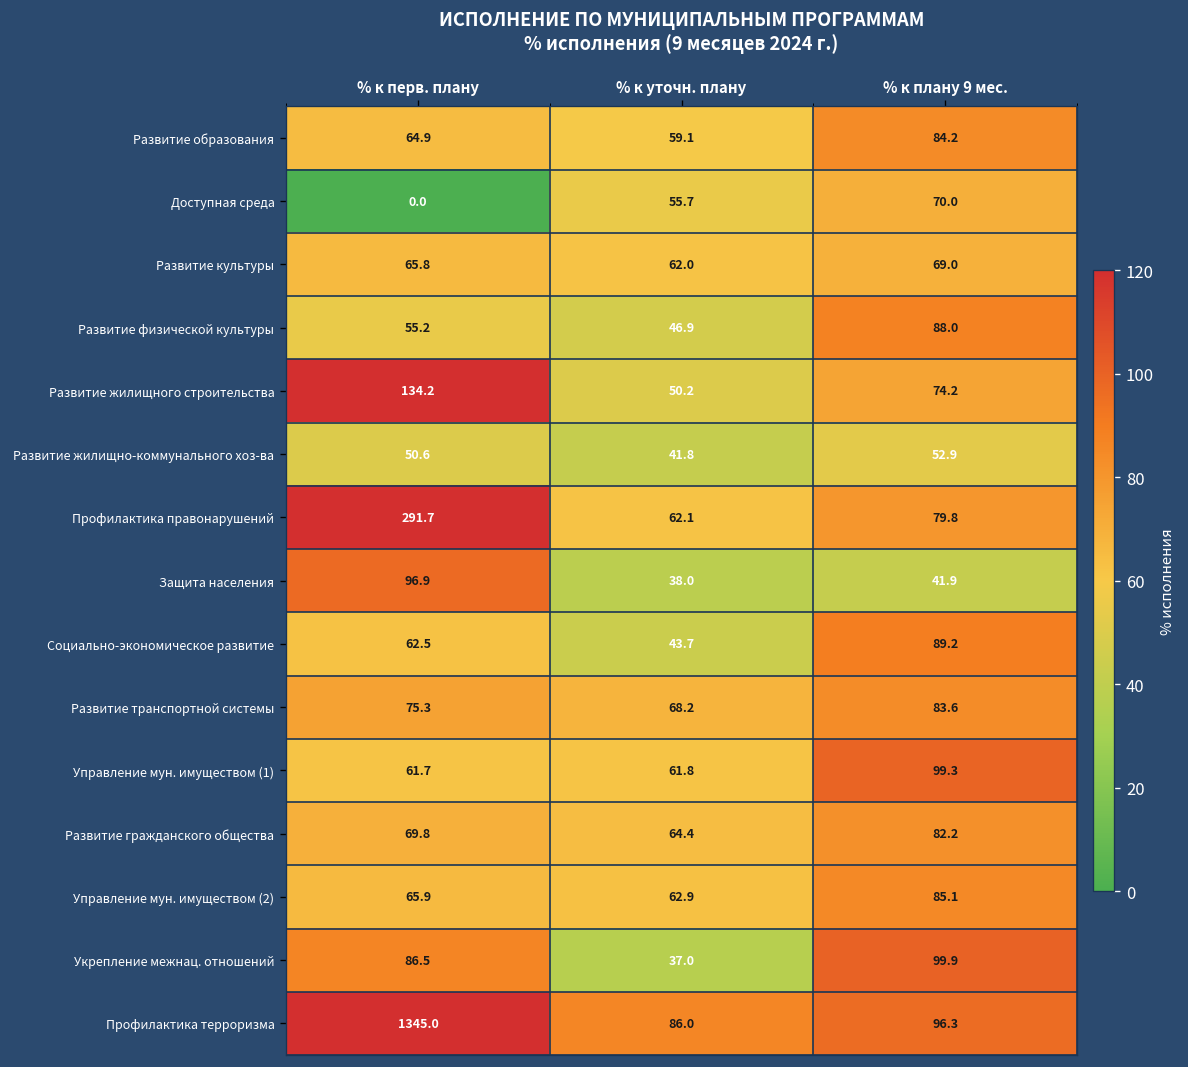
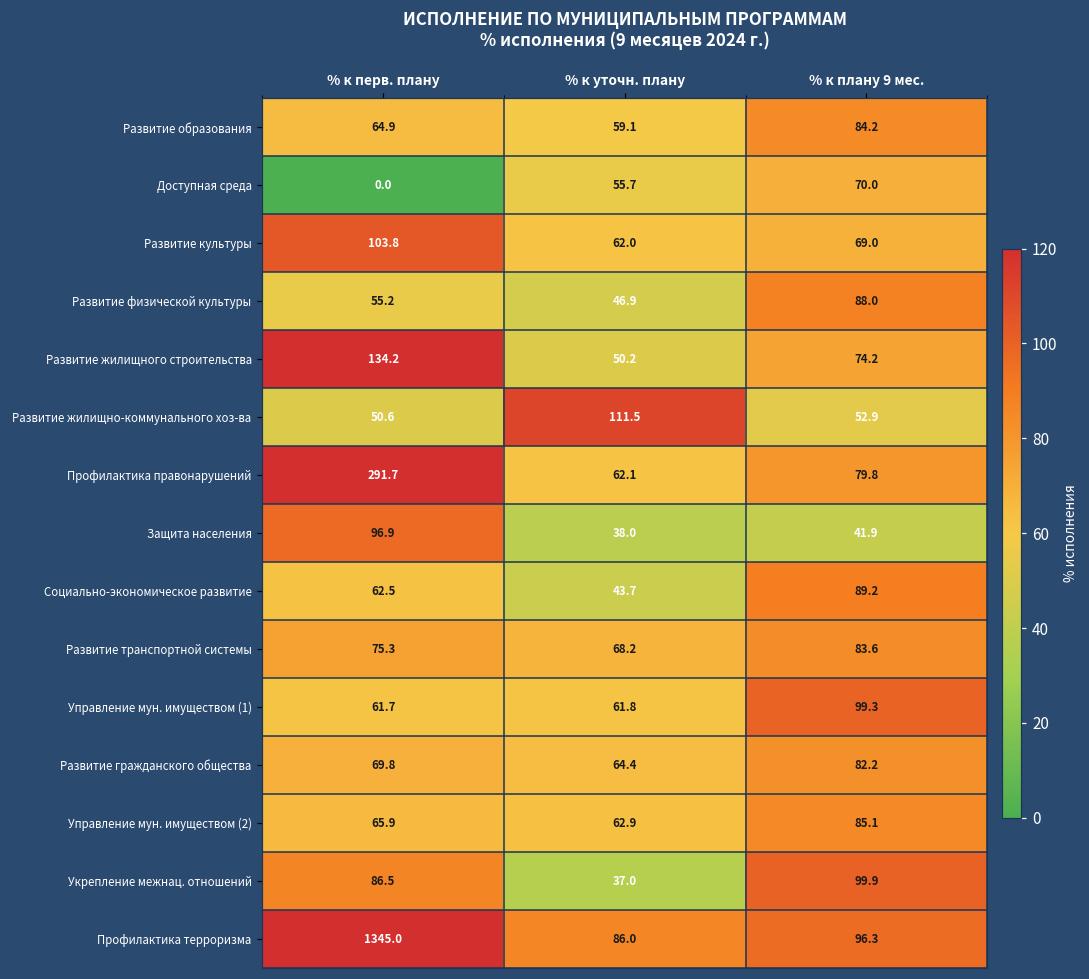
Развитие культуры, % к перв. плану: 65.8 -> 103.8
Развитие жилищно-коммунального хоз-ва, % к уточн. плану: 41.8 -> 111.5
